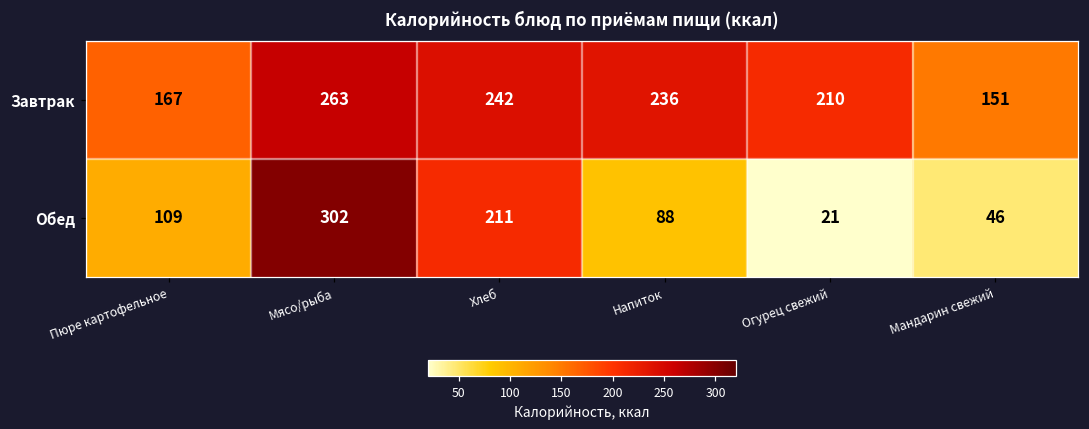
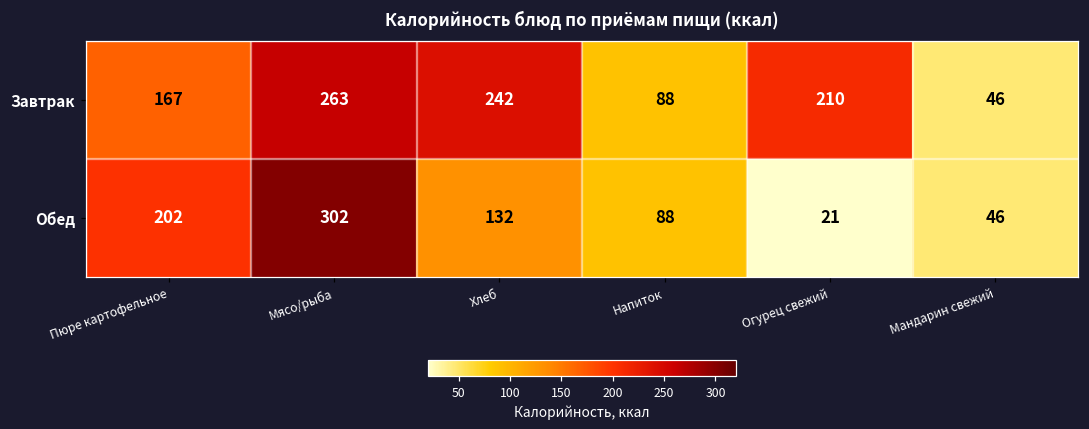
Завтрак, Напиток: 236 -> 88
Завтрак, Мандарин свежий: 151 -> 46
Обед, Пюре картофельное: 109 -> 202
Обед, Хлеб: 211 -> 132
